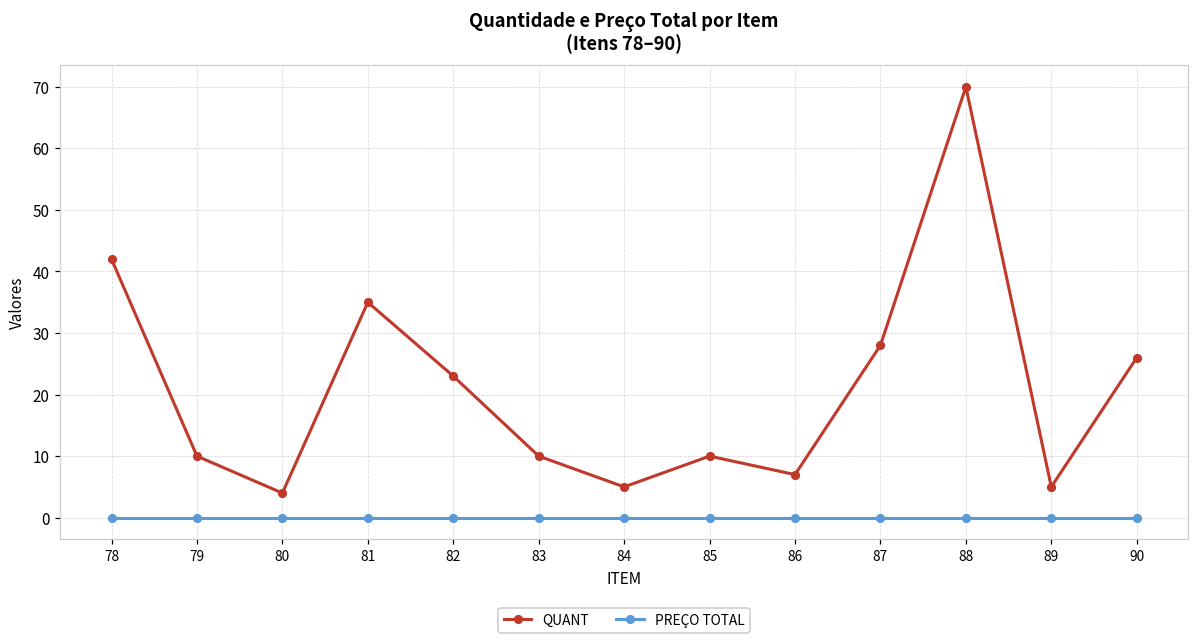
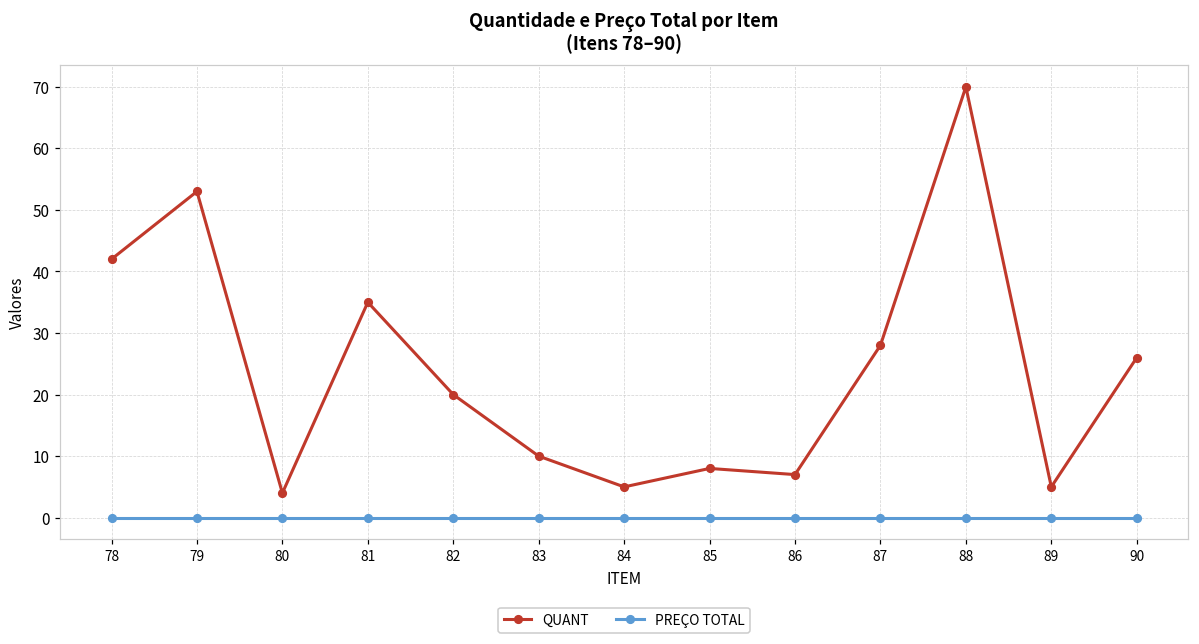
QUANT, 79: 10 -> 53
QUANT, 82: 23 -> 20
QUANT, 85: 10 -> 8
